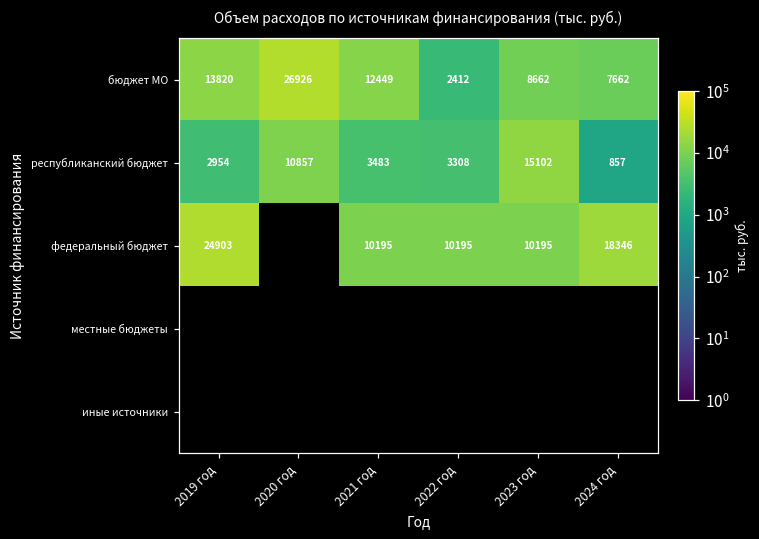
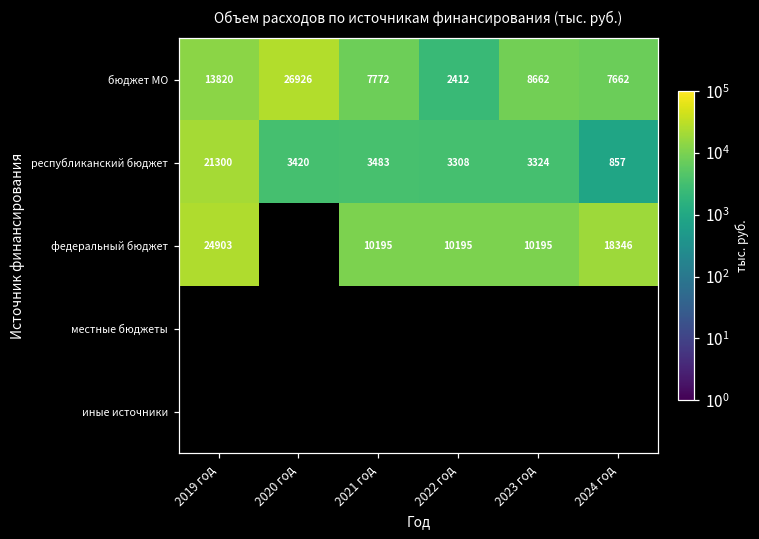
бюджет МО, 2021 год: 12449 -> 7772
республиканский бюджет, 2019 год: 2954 -> 21300
республиканский бюджет, 2020 год: 10857 -> 3420
республиканский бюджет, 2023 год: 15102 -> 3324
